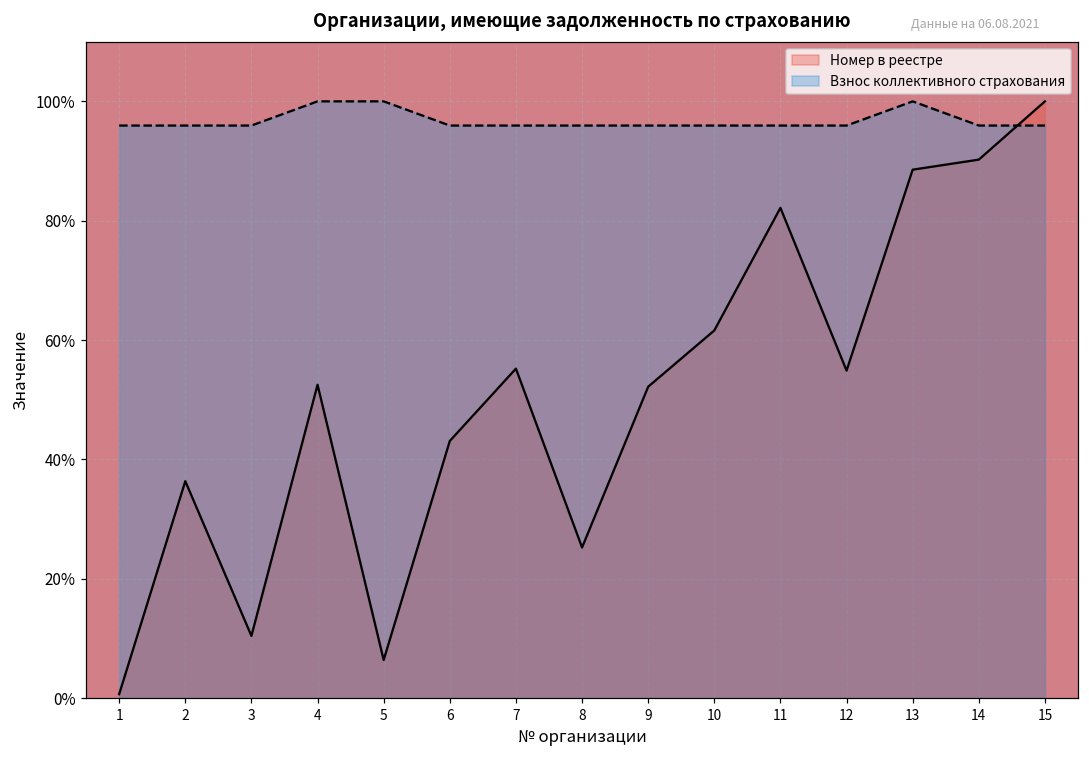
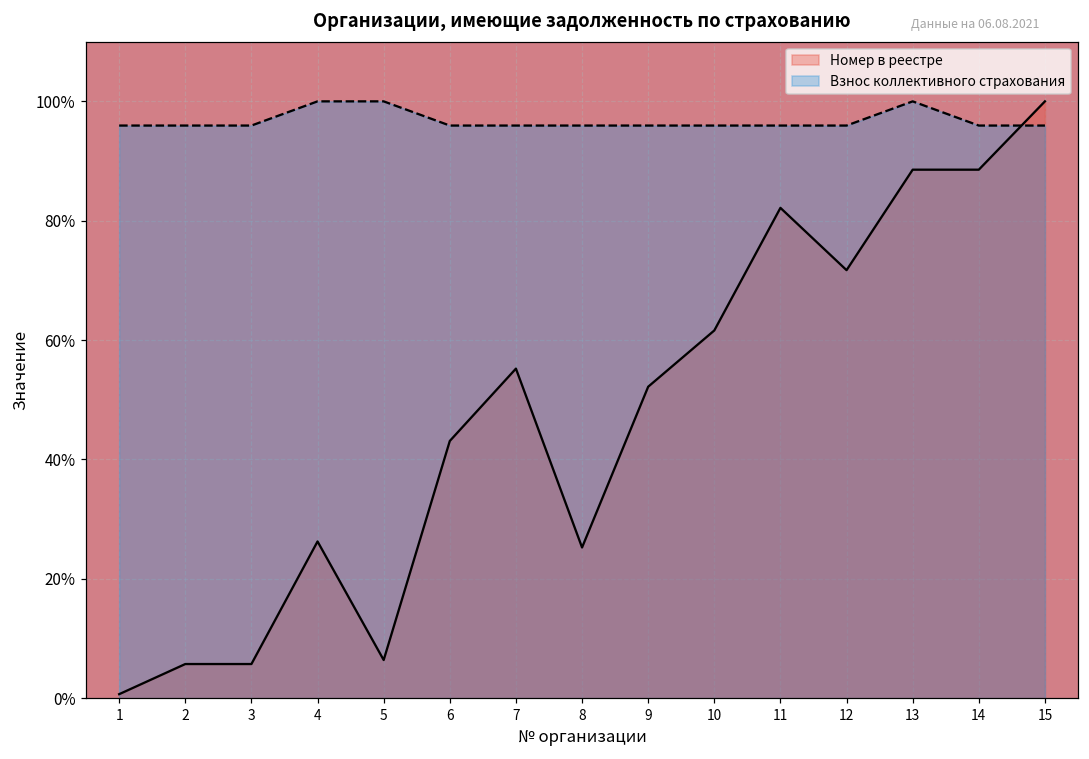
Номер в реестре, 2: 36% -> 6%
Номер в реестре, 3: 10% -> 6%
Номер в реестре, 4: 53% -> 26%
Номер в реестре, 12: 55% -> 72%
Номер в реестре, 14: 90% -> 89%
